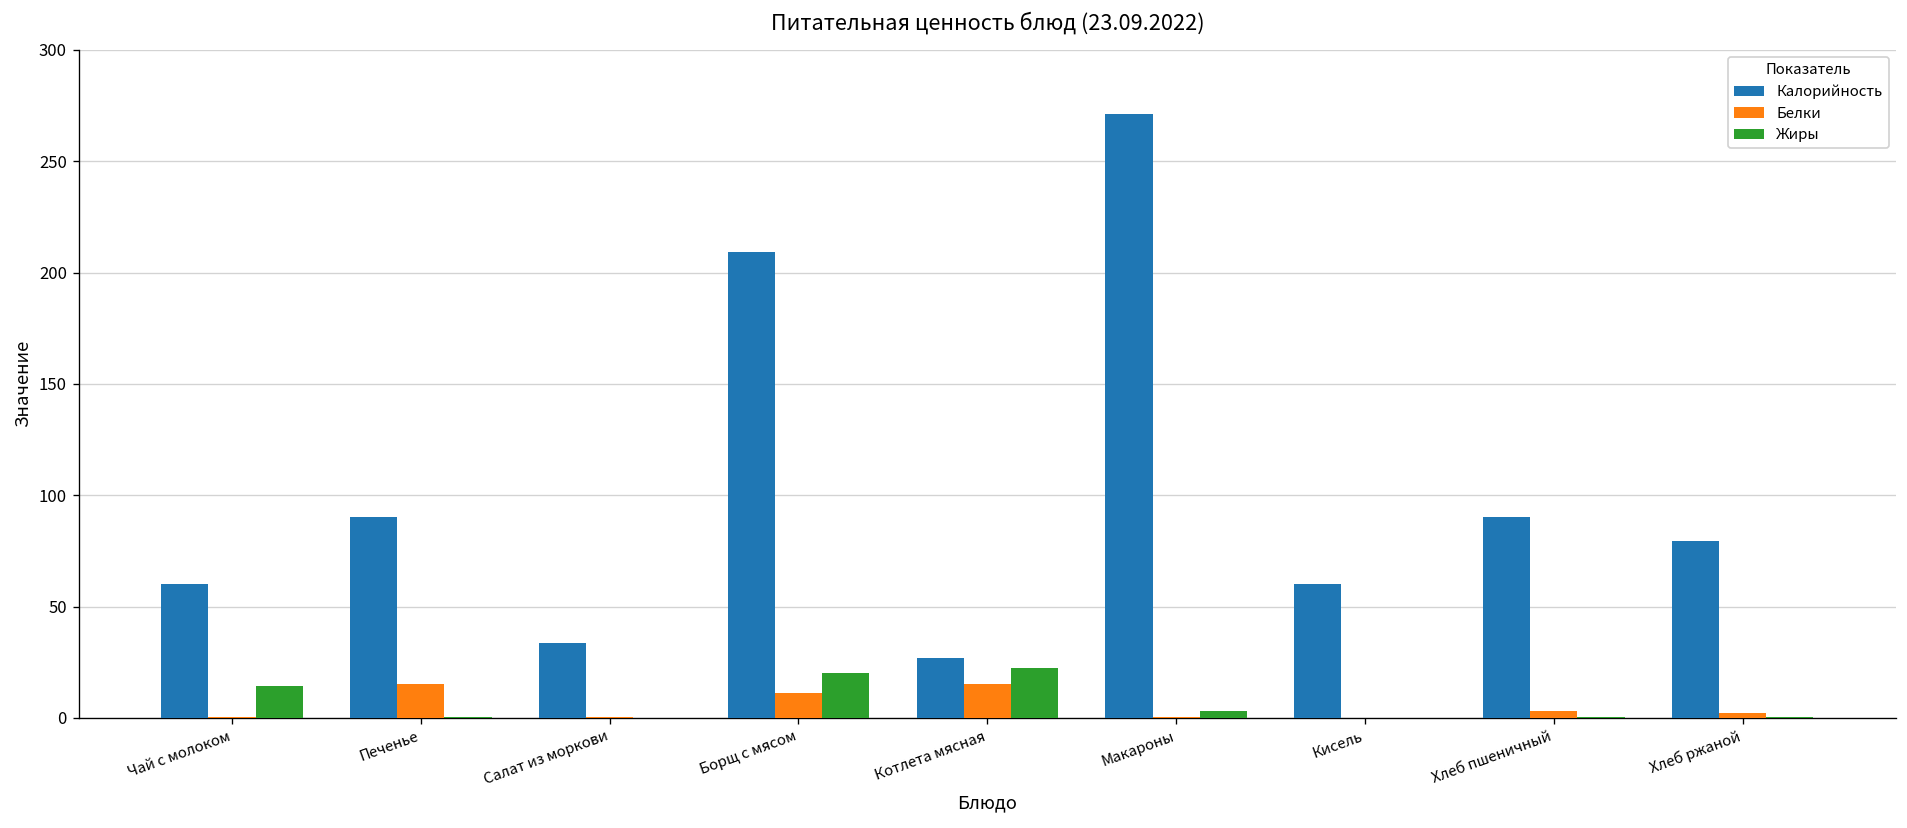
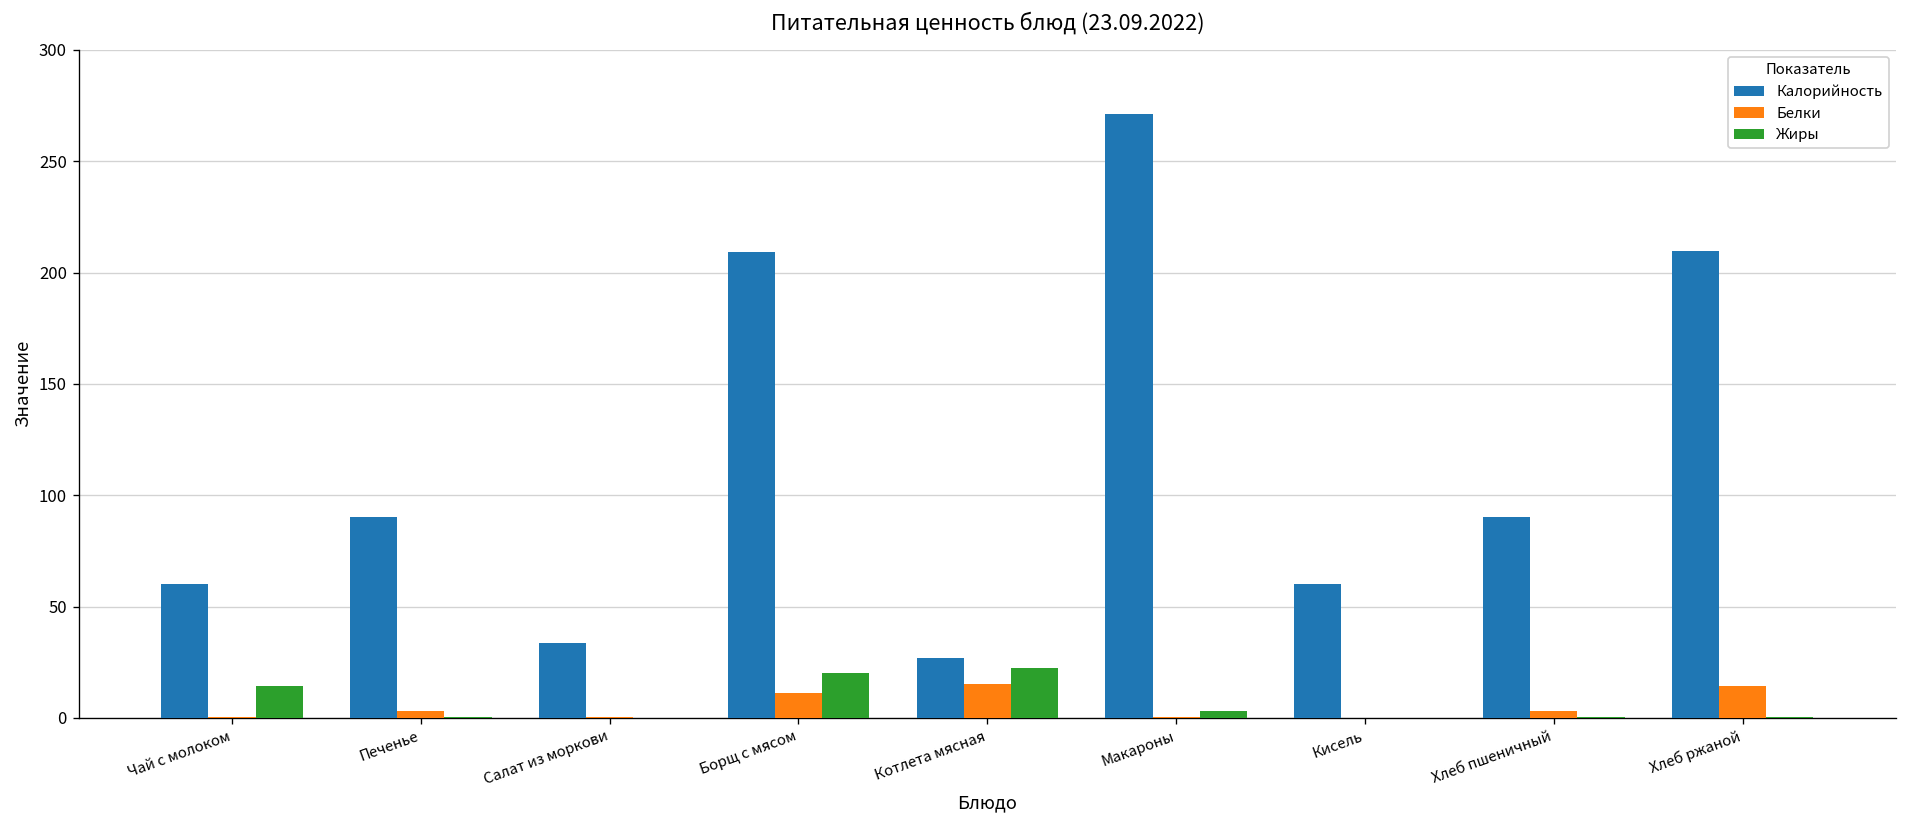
Белки, Печенье: 15 -> 3
Калорийность, Хлеб ржаной: 80 -> 210
Белки, Хлеб ржаной: 2 -> 14
